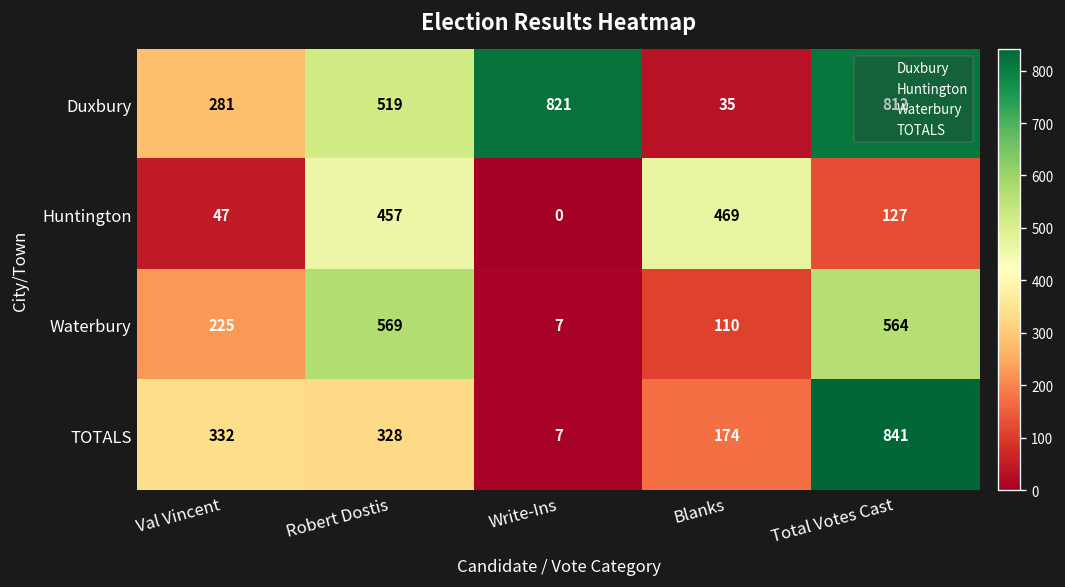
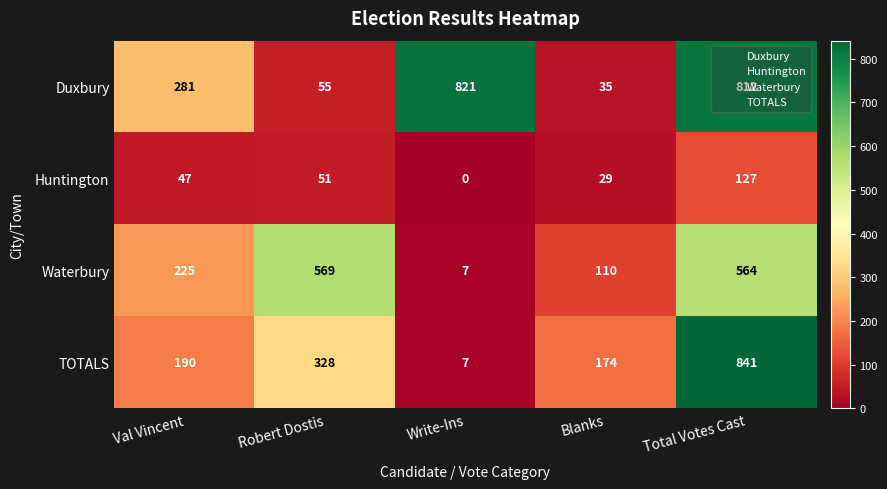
Duxbury, Robert Dostis: 519 -> 55
Huntington, Robert Dostis: 457 -> 51
Huntington, Blanks: 469 -> 29
TOTALS, Val Vincent: 332 -> 190
